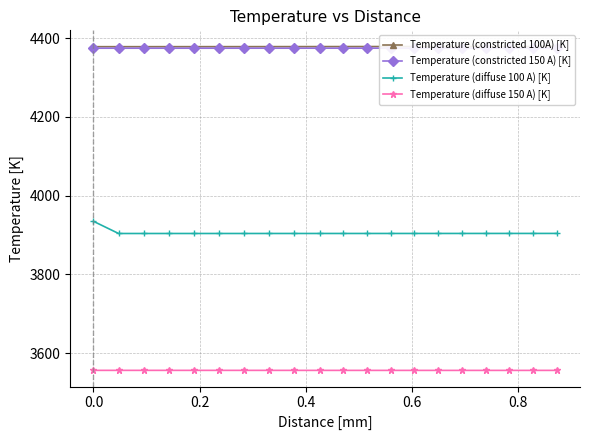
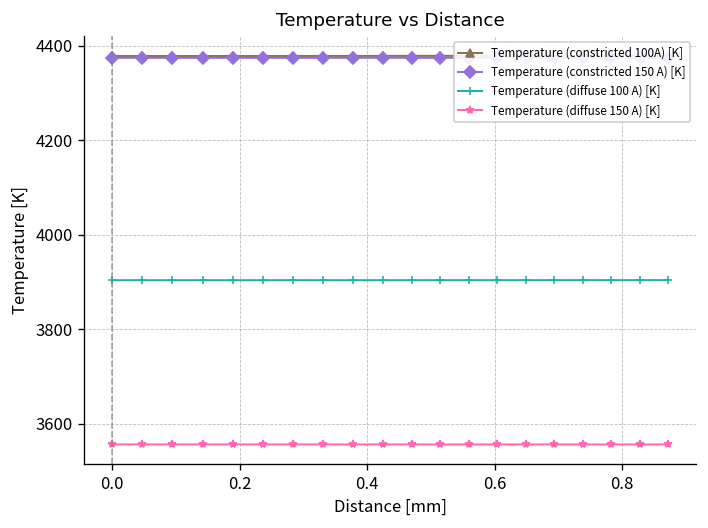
Temperature (diffuse 100 A) [K], 0.0: 3930 -> 3900
